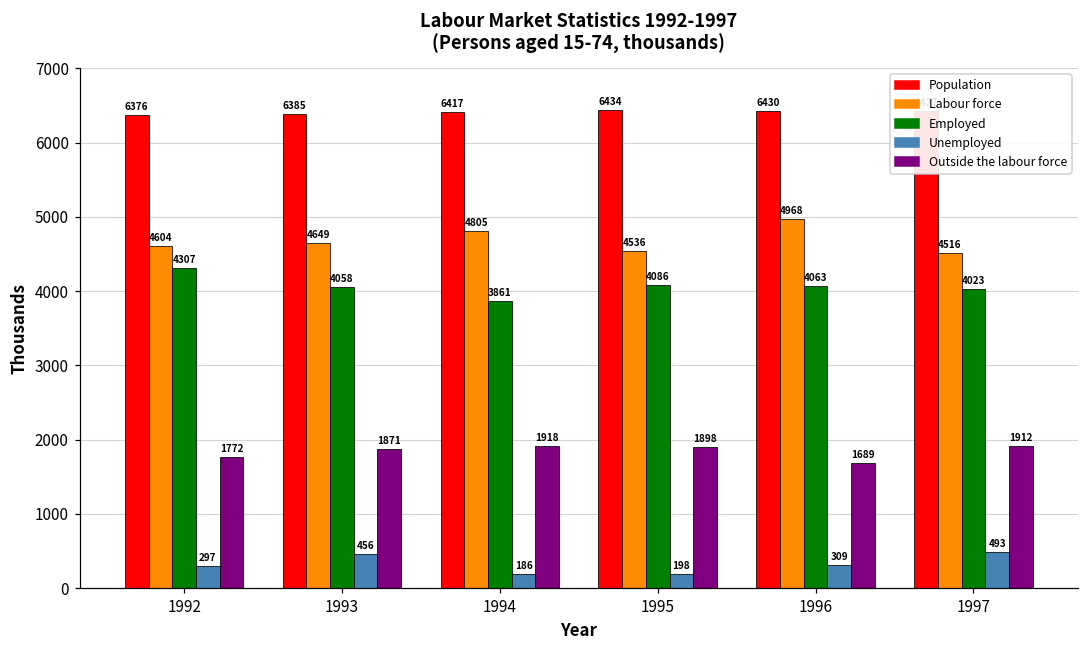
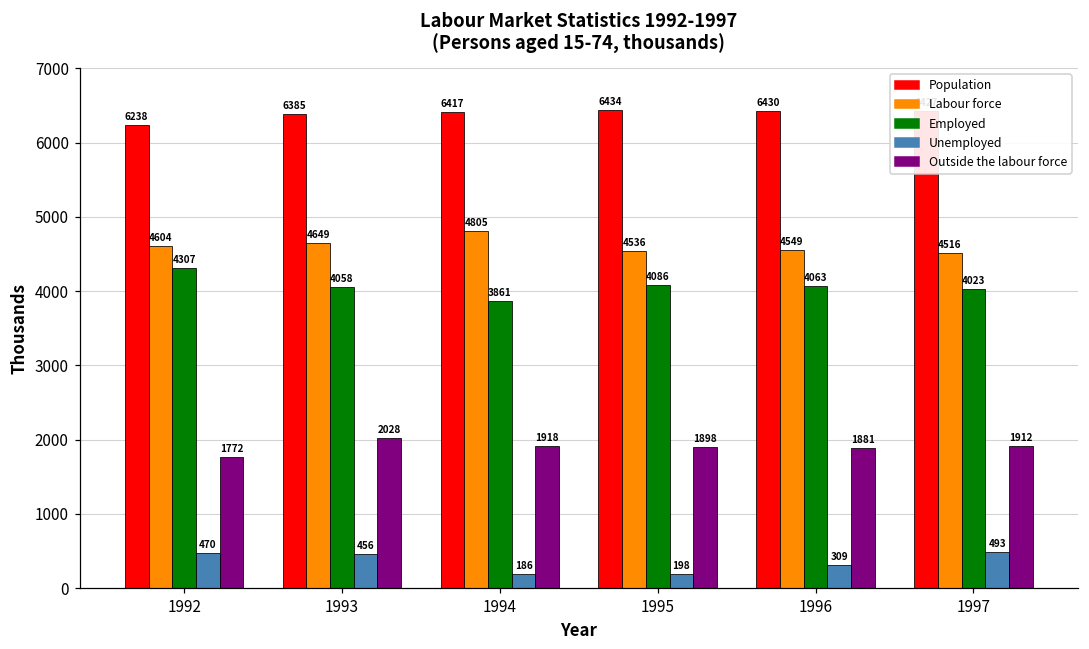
Population, 1992: 6376 -> 6238
Unemployed, 1992: 297 -> 470
Outside the labour force, 1993: 1871 -> 2028
Labour force, 1996: 4968 -> 4549
Outside the labour force, 1996: 1689 -> 1881
